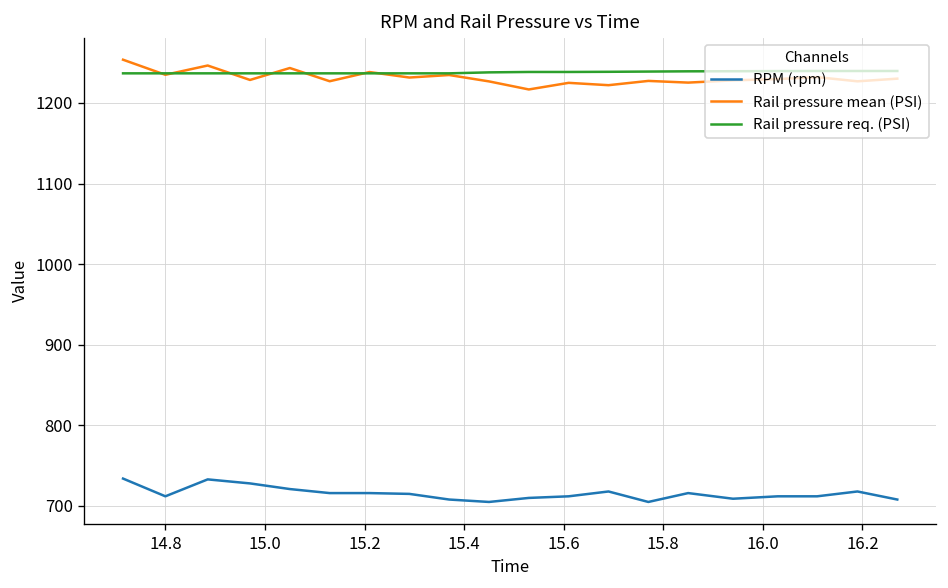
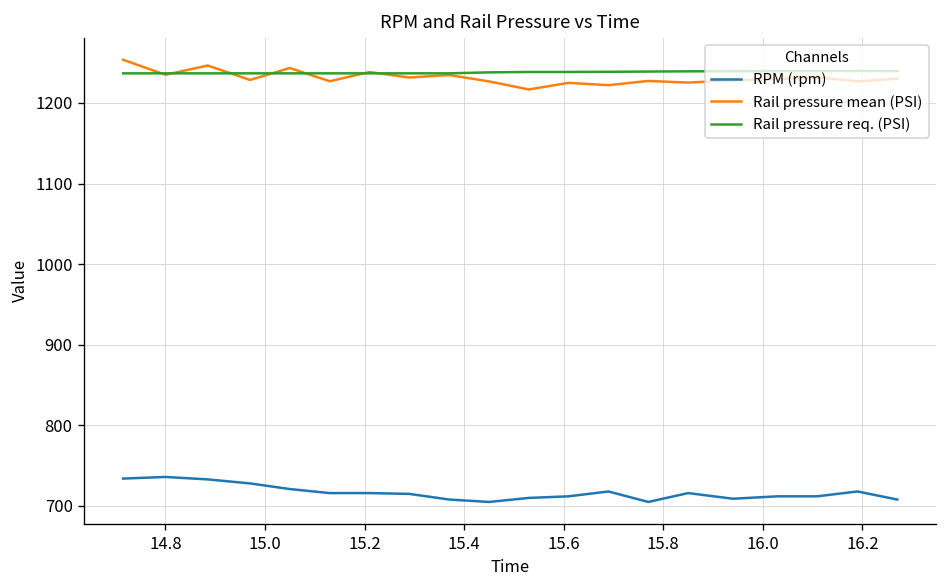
RPM (rpm), 14.8: 710 -> 740
